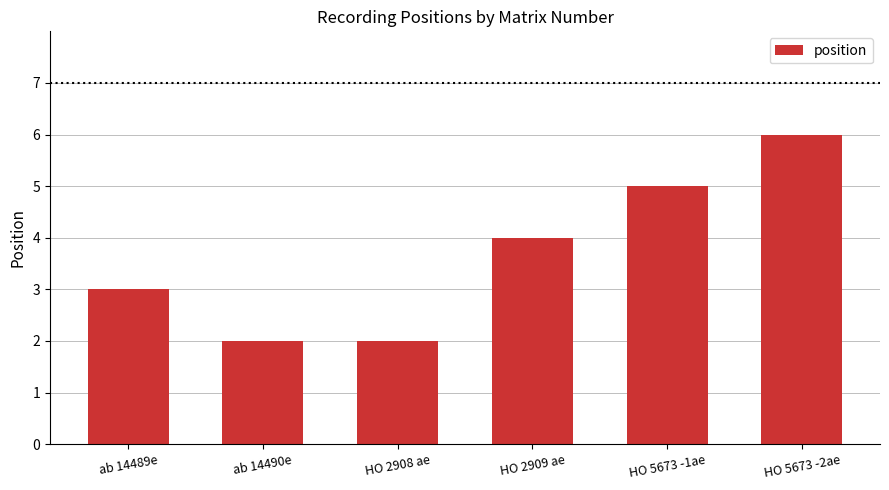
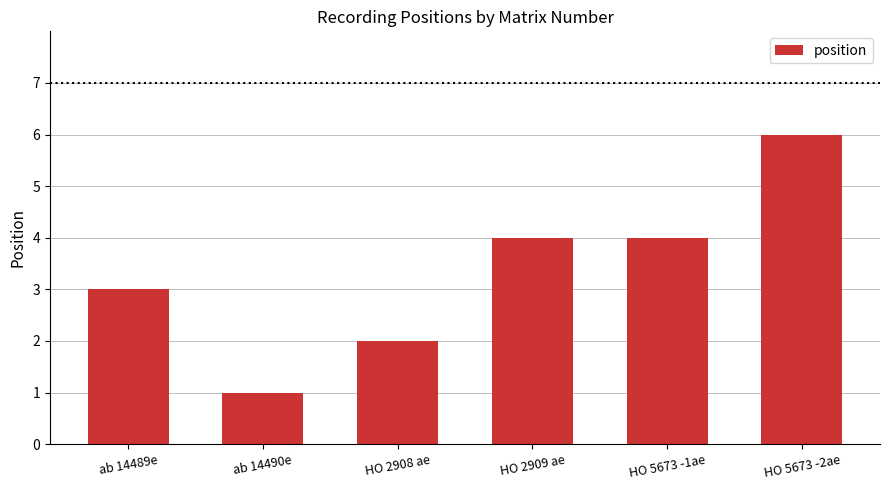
ab 14490e: 2 -> 1
HO 5673 -1ae: 5 -> 4
